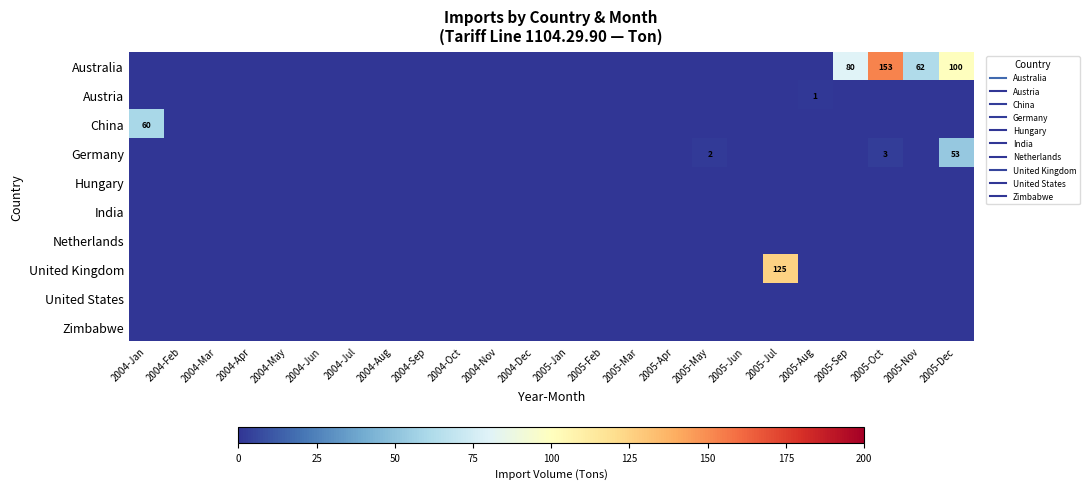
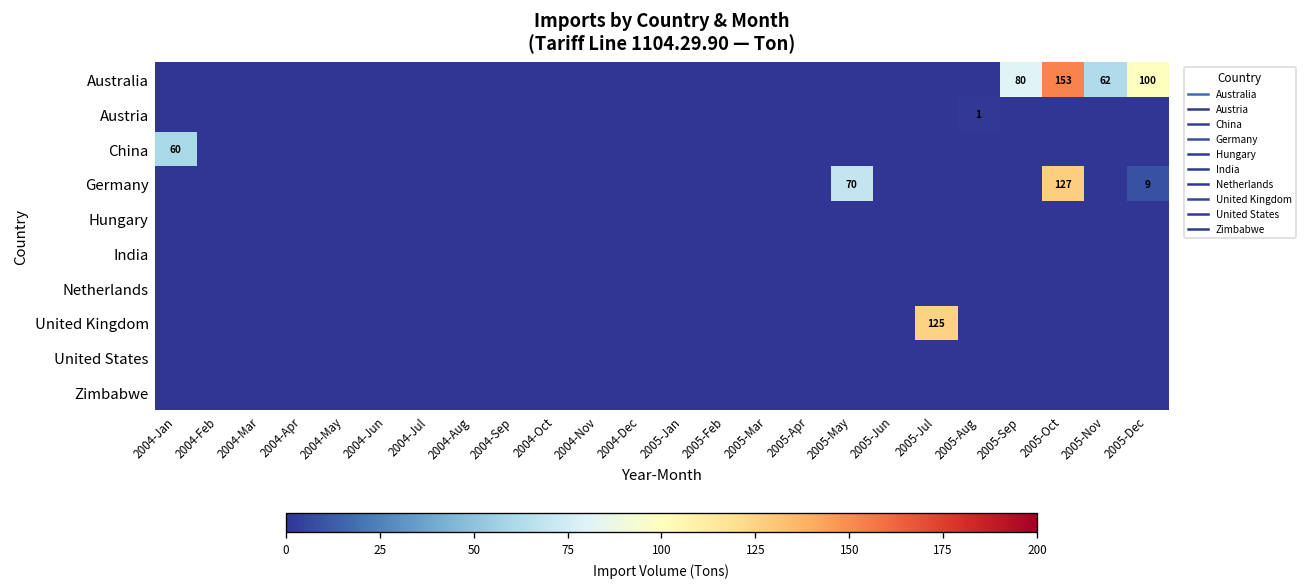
Germany, 2005-May: 2 -> 70
Germany, 2005-Oct: 3 -> 127
Germany, 2005-Dec: 53 -> 9
